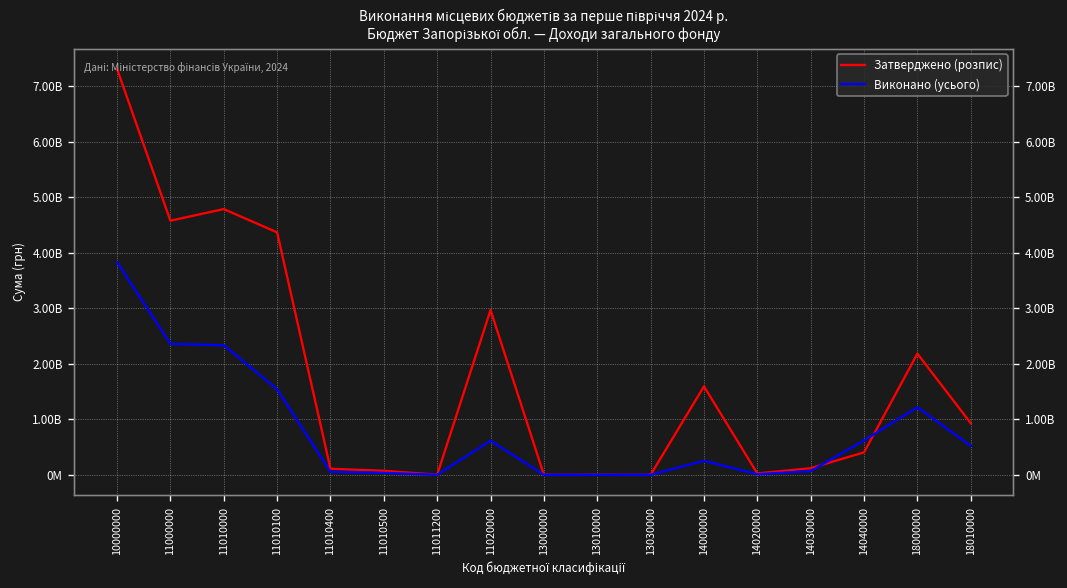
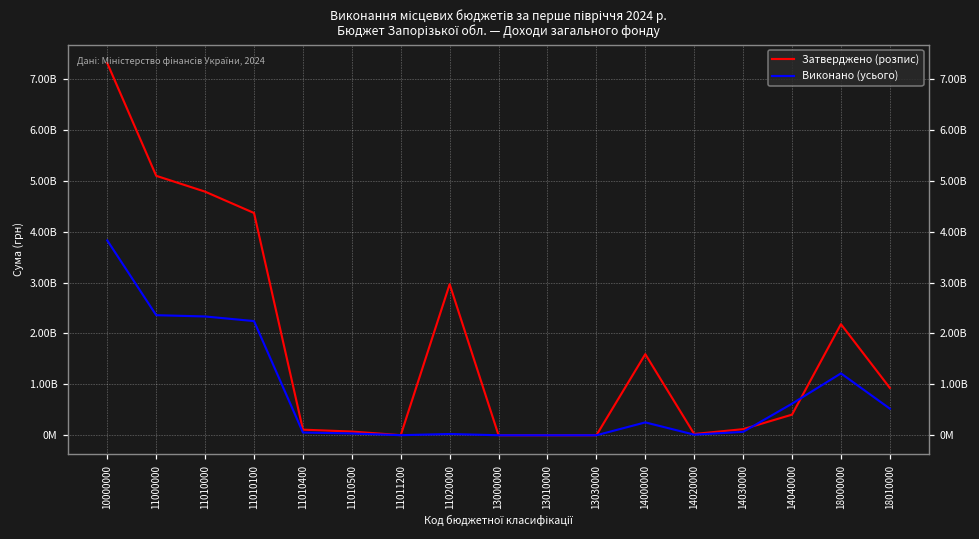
Затверджено (розпис), 11000000: 4600000000 -> 5100000000
Виконано (усього), 11010100: 1500000000 -> 2200000000
Виконано (усього), 11020000: 600000000 -> 0
